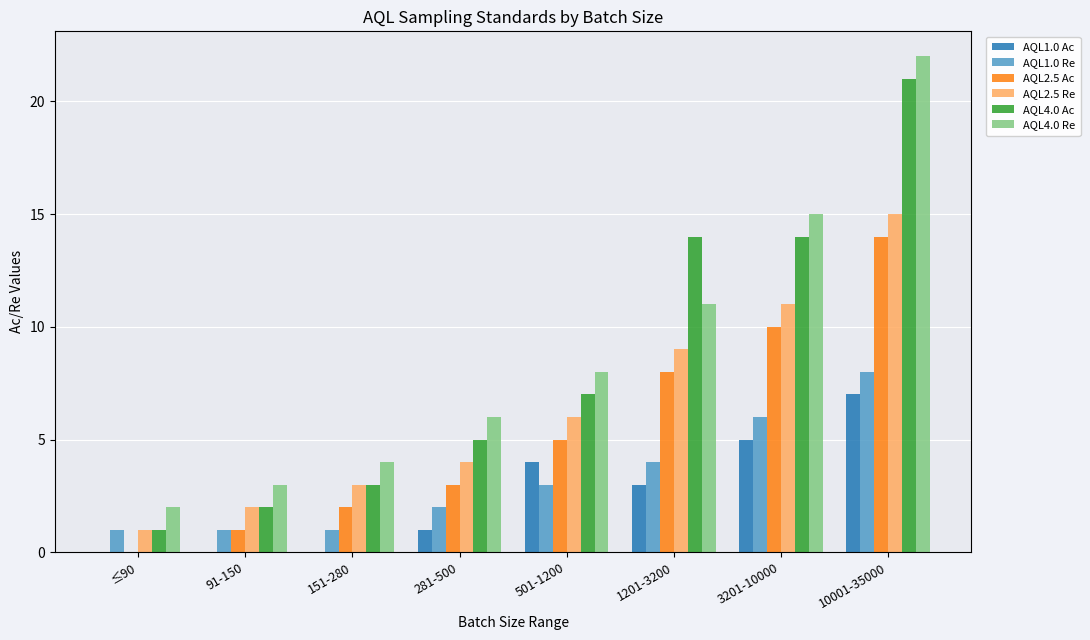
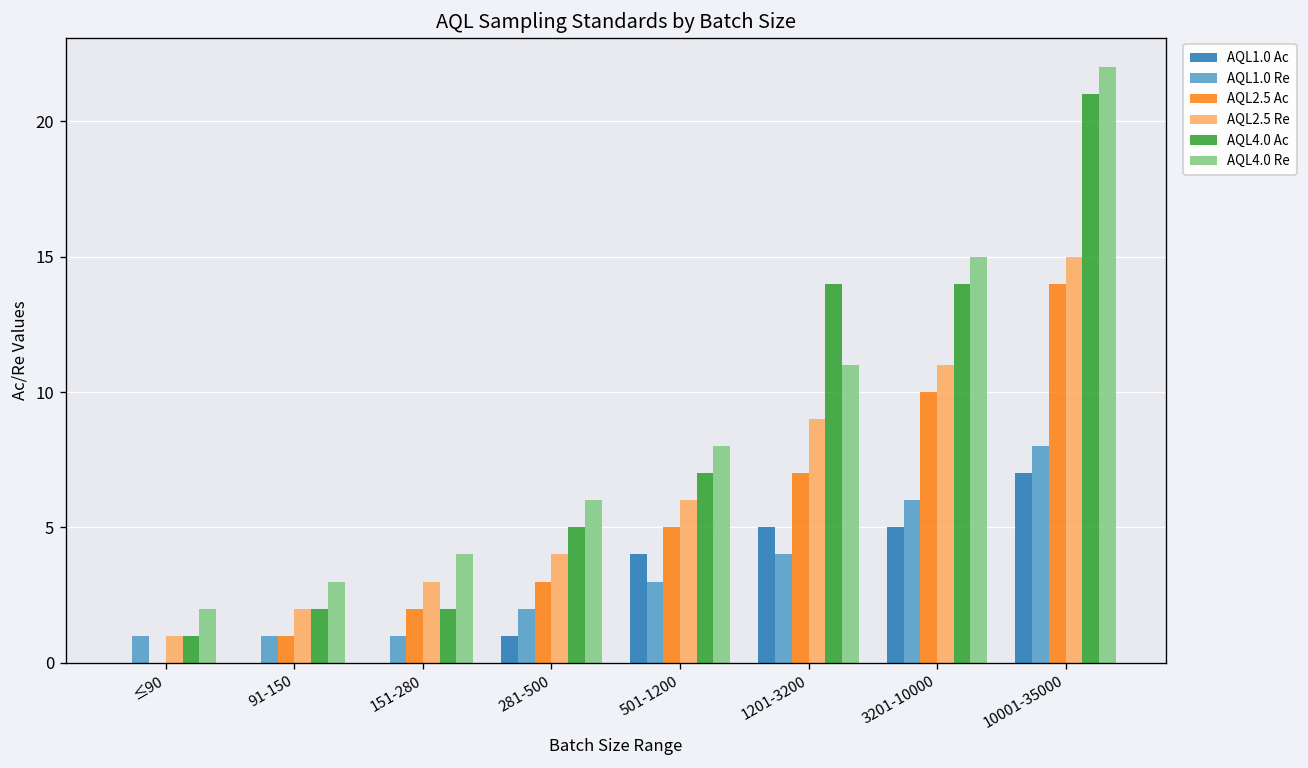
AQL4.0 Ac, 151-280: 3 -> 2
AQL1.0 Ac, 1201-3200: 3 -> 5
AQL2.5 Ac, 1201-3200: 8 -> 7
